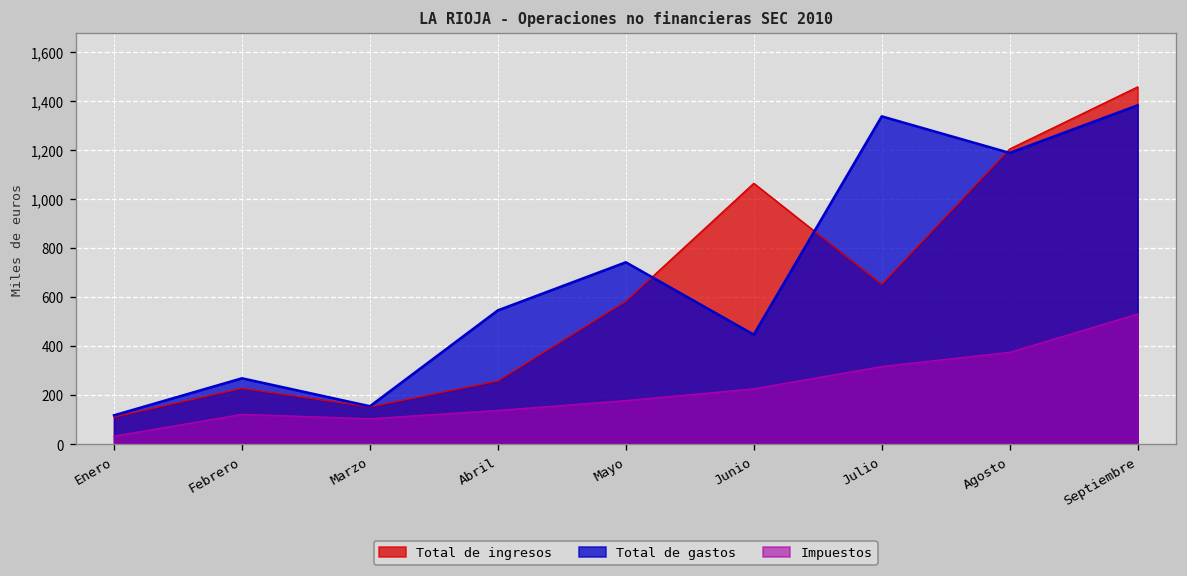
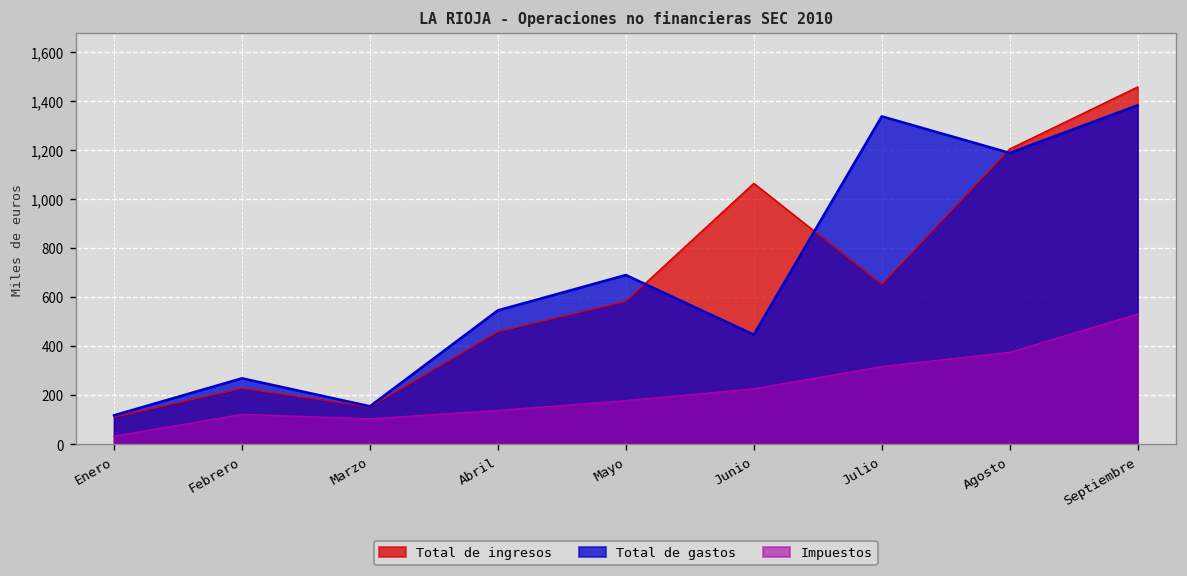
Total de ingresos, Abril: 260 -> 460
Total de gastos, Mayo: 740 -> 690
